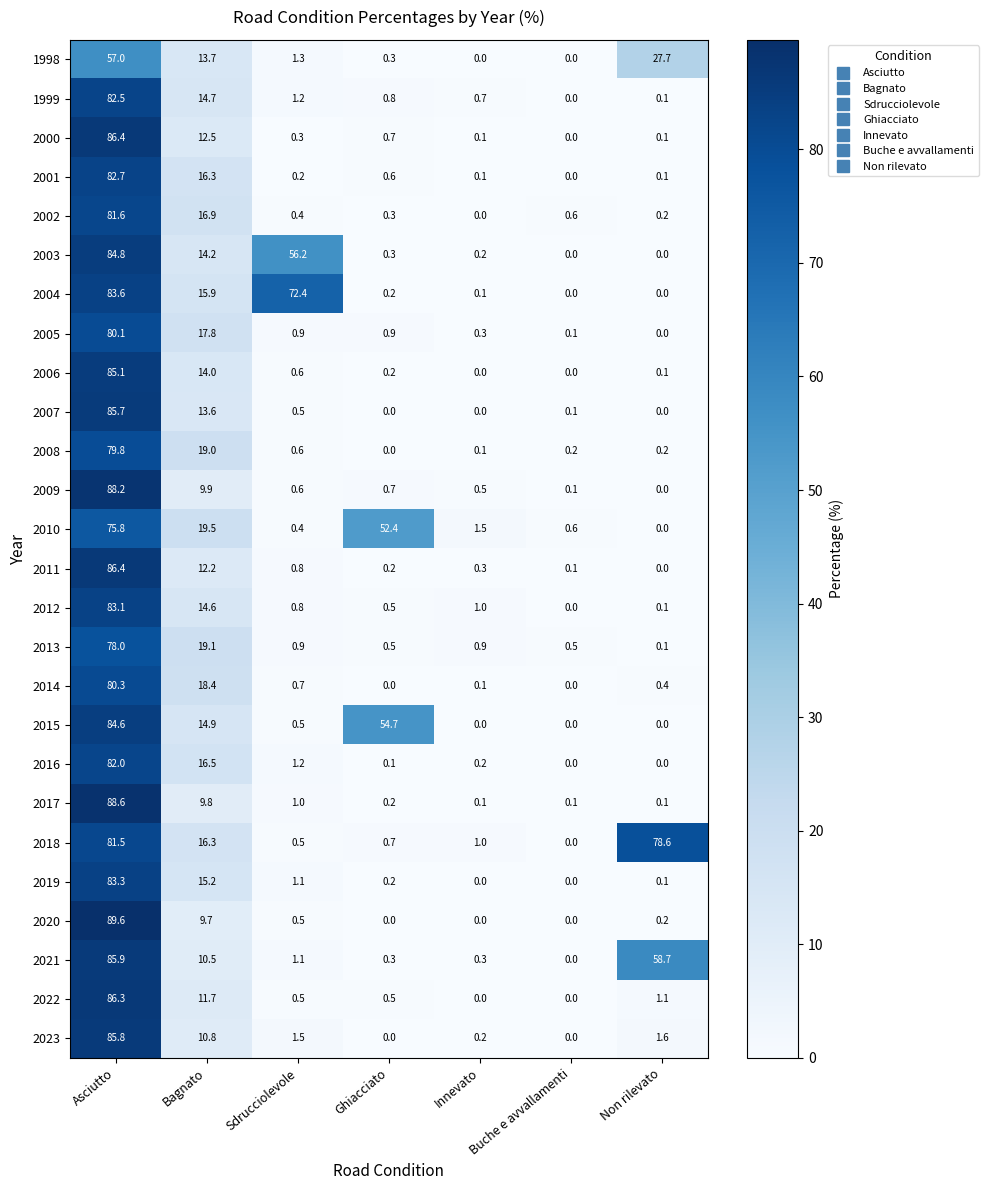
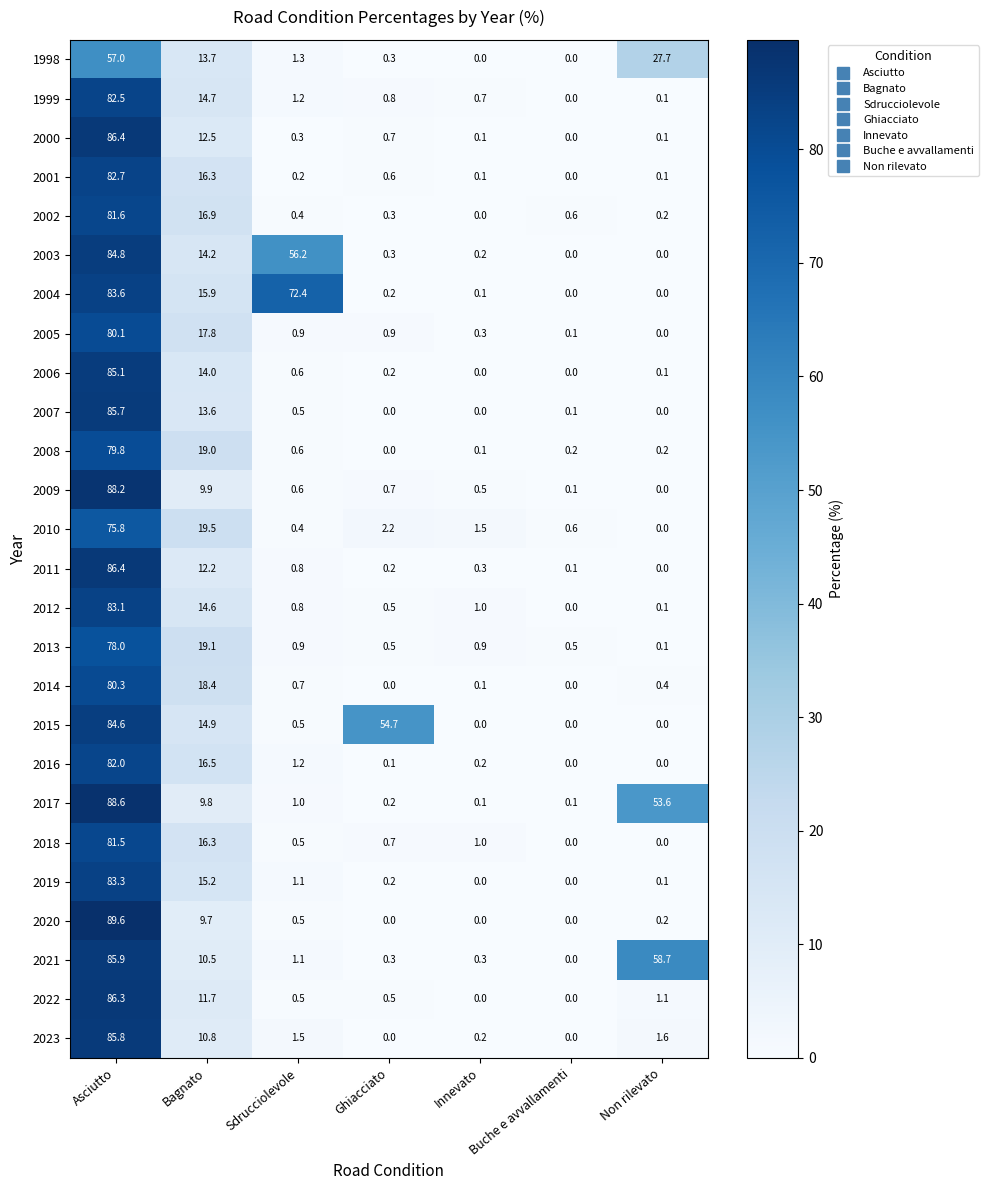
2010, Ghiacciato: 52.4 -> 2.2
2017, Non rilevato: 0.1 -> 53.6
2018, Non rilevato: 78.6 -> 0.0
